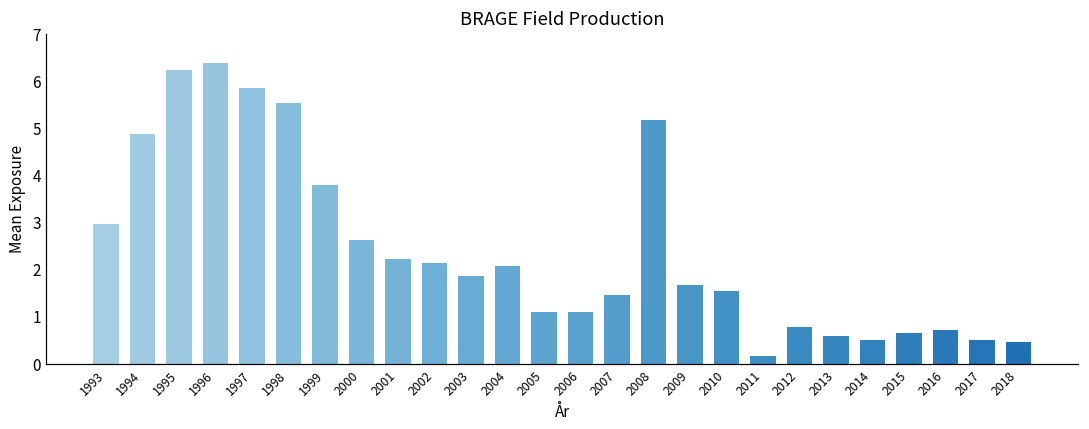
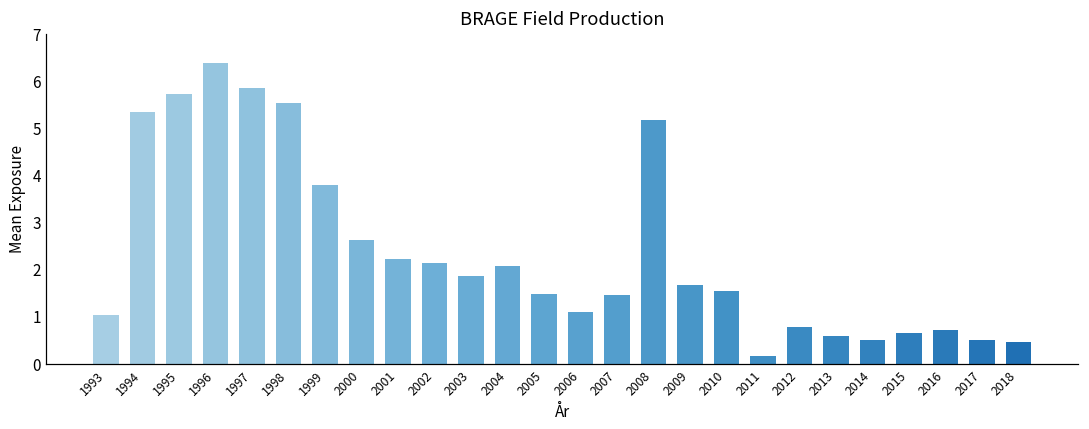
1993: 3.0 -> 1.0
1994: 4.9 -> 5.4
1995: 6.3 -> 5.7
2005: 1.1 -> 1.5
